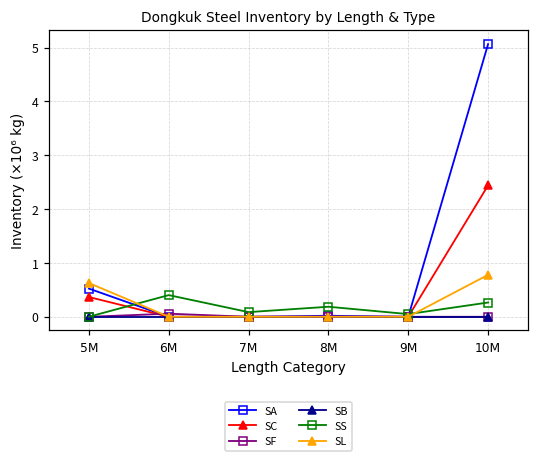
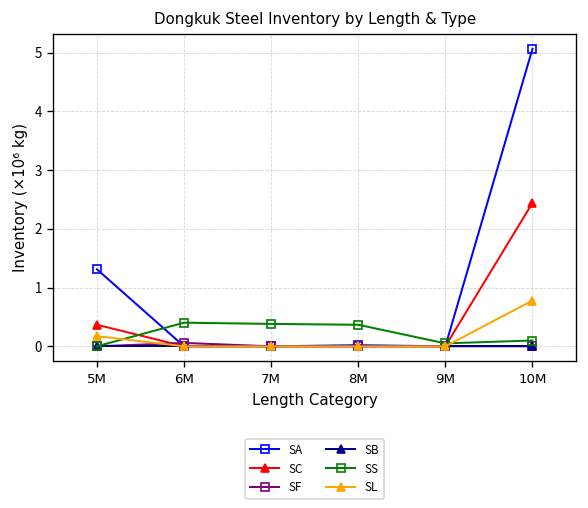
SA, 5M: 0.5 -> 1.3
SL, 5M: 0.6 -> 0.2
SS, 7M: 0.1 -> 0.4
SS, 8M: 0.2 -> 0.4
SS, 10M: 0.3 -> 0.1
